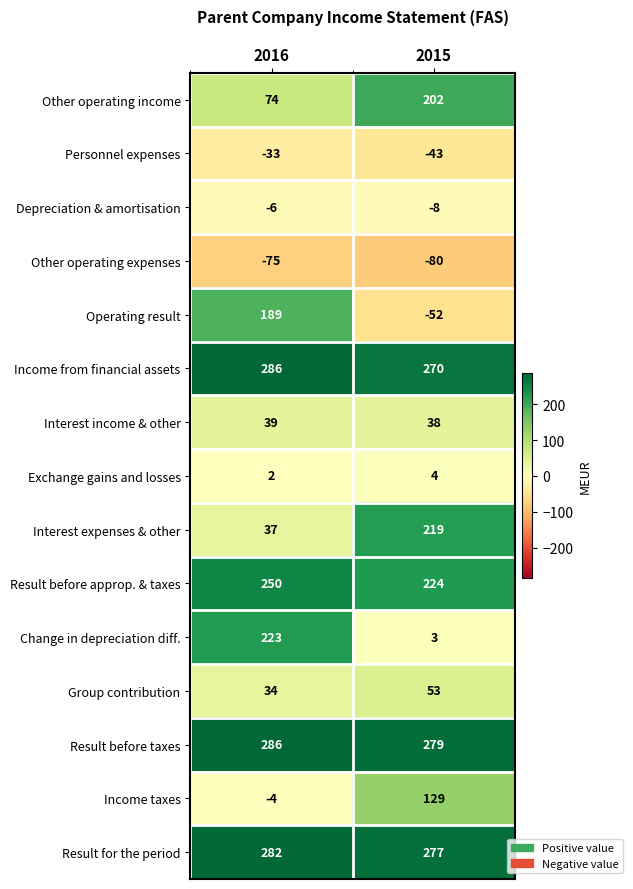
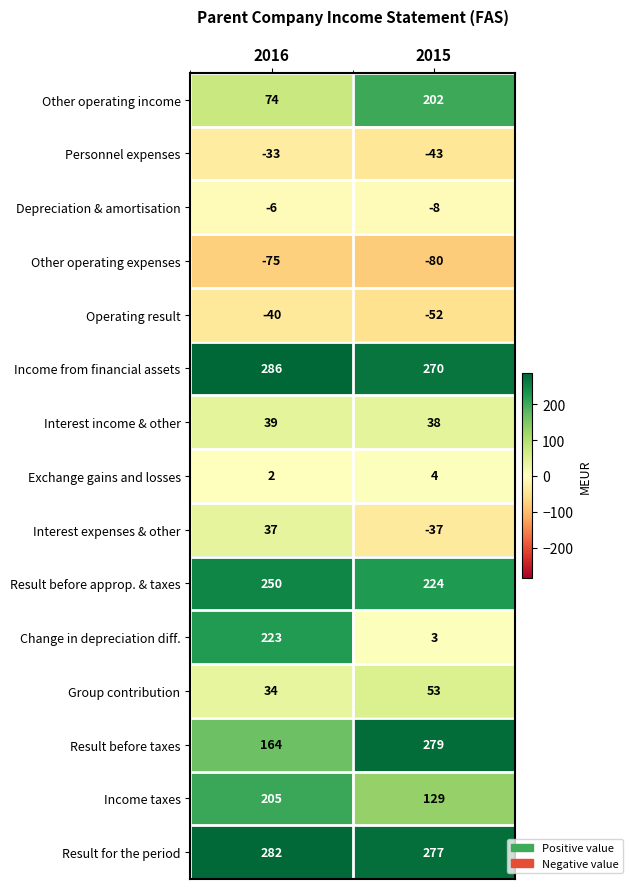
Operating result, 2016: 189 -> -40
Interest expenses & other, 2015: 219 -> -37
Result before taxes, 2016: 286 -> 164
Income taxes, 2016: -4 -> 205
